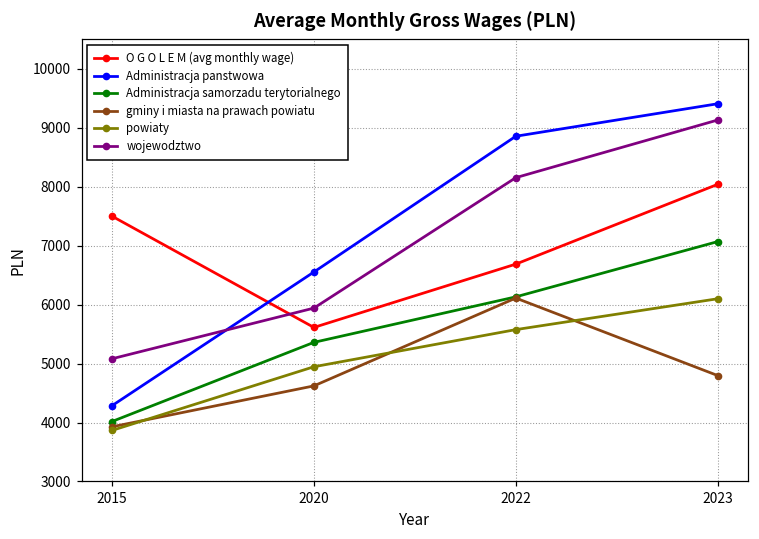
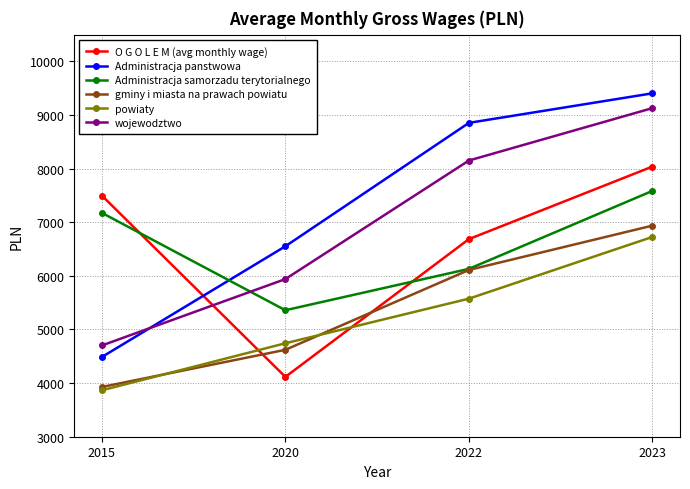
Administracja panstwowa, 2015: 4300 -> 4500
Administracja samorzadu terytorialnego, 2015: 4000 -> 7200
wojewodztwo, 2015: 5100 -> 4700
O G O L E M (avg monthly wage), 2020: 5600 -> 4100
powiaty, 2020: 4900 -> 4700
Administracja samorzadu terytorialnego, 2023: 7100 -> 7600
gminy i miasta na prawach powiatu, 2023: 4800 -> 6900
powiaty, 2023: 6100 -> 6700
